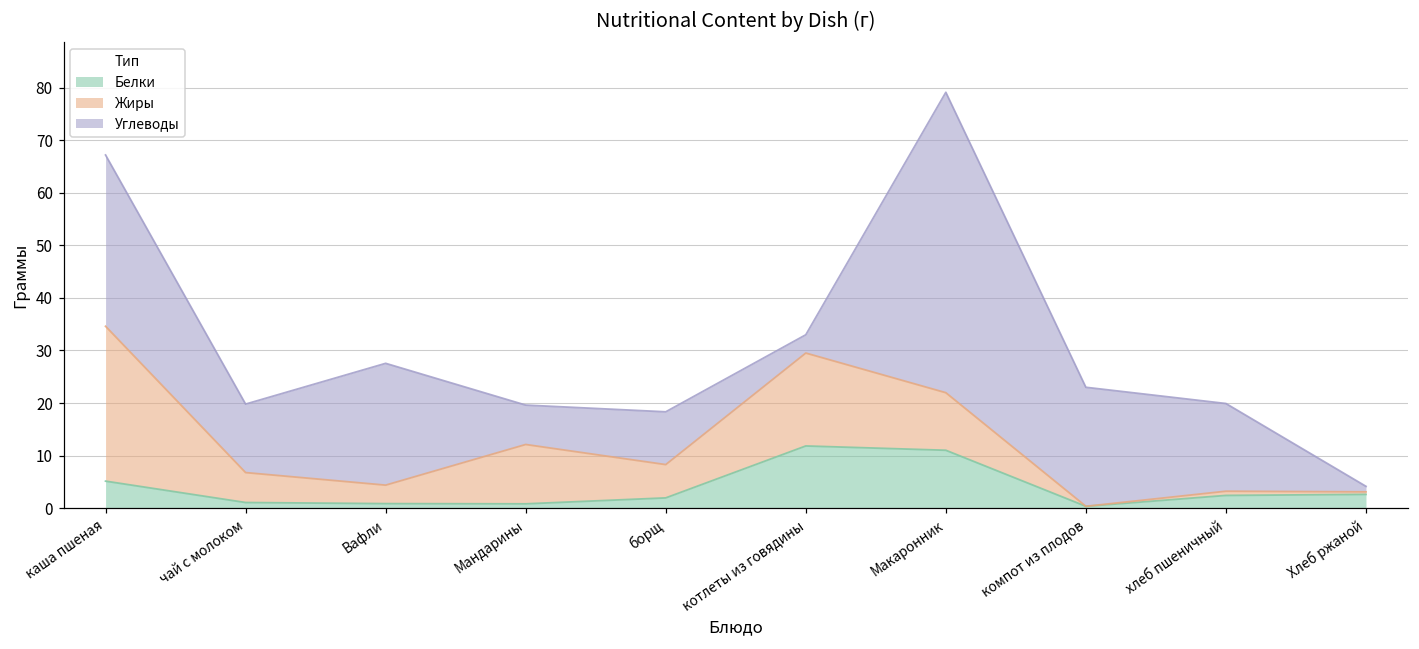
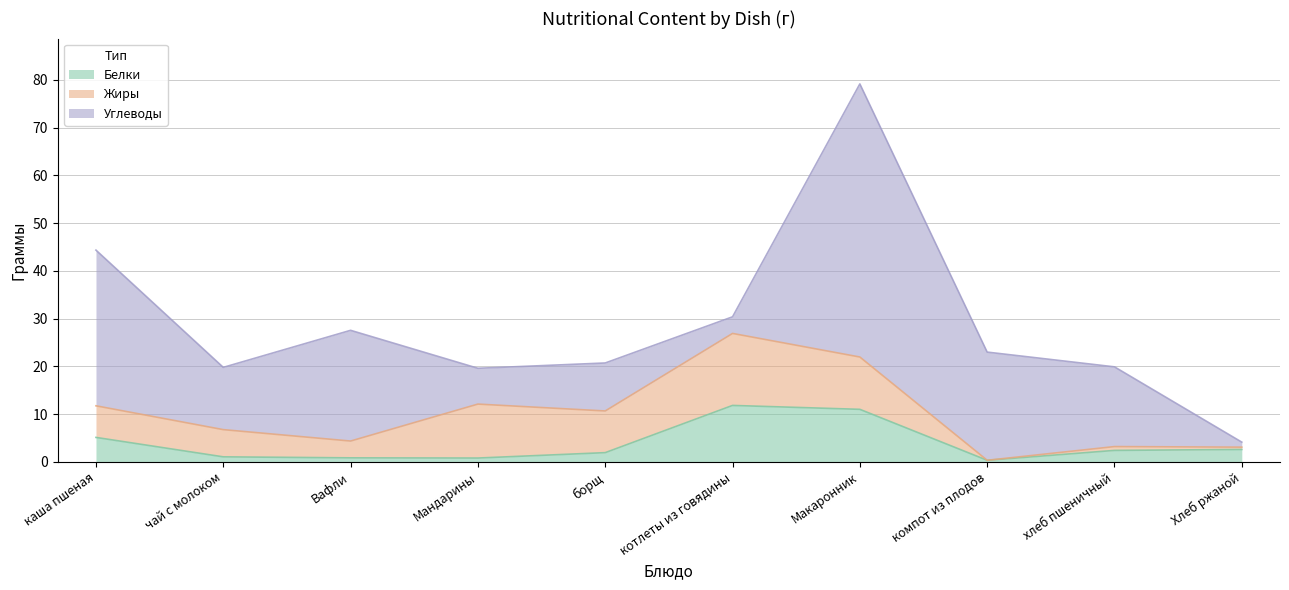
Жиры, каша пшеная: 29 -> 7
Жиры, борщ: 6 -> 9
Жиры, котлеты из говядины: 18 -> 15
